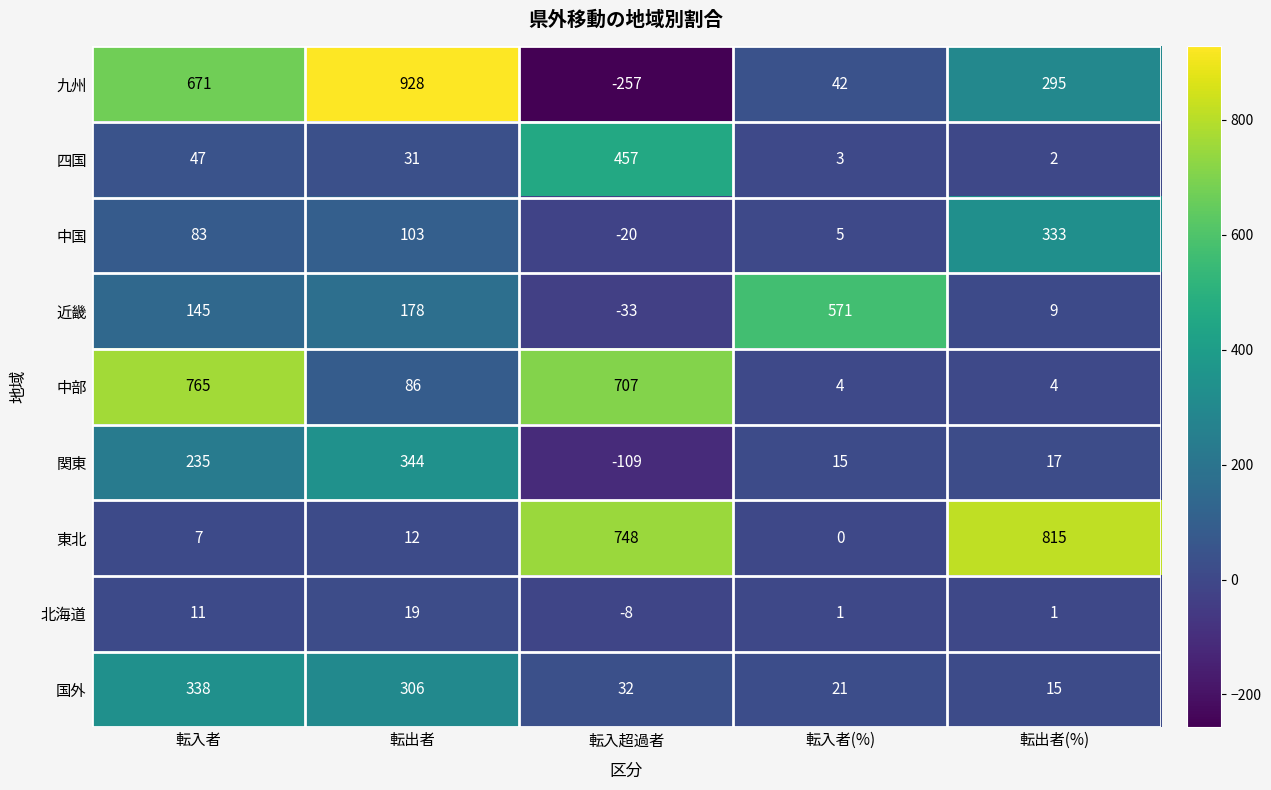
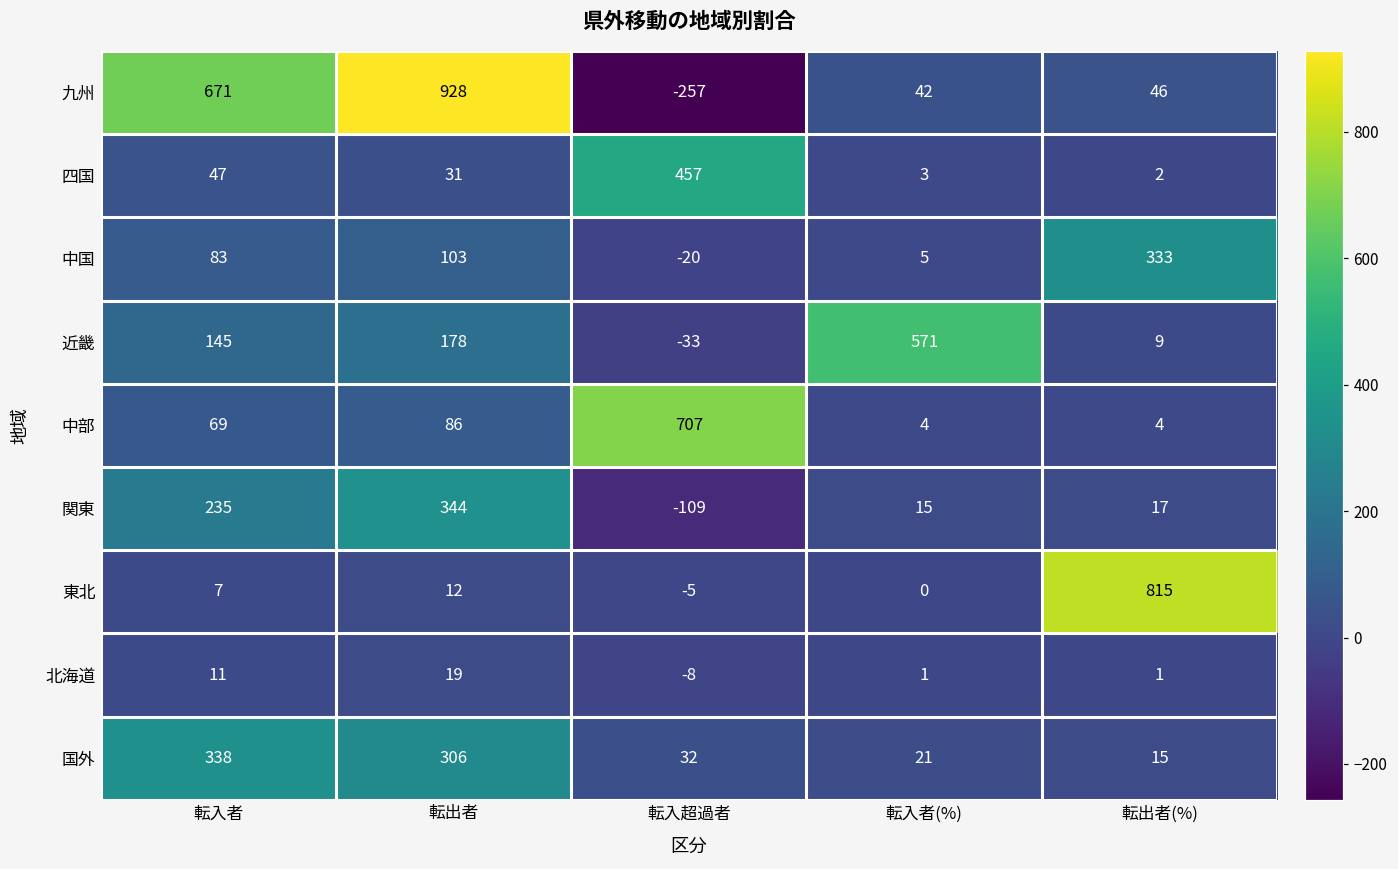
九州, 転出者(%): 295 -> 46
中部, 転入者: 765 -> 69
東北, 転入超過者: 748 -> -5
